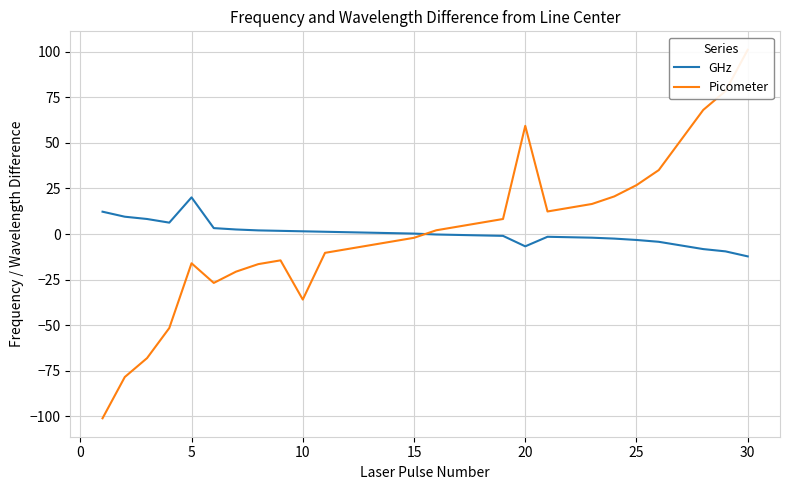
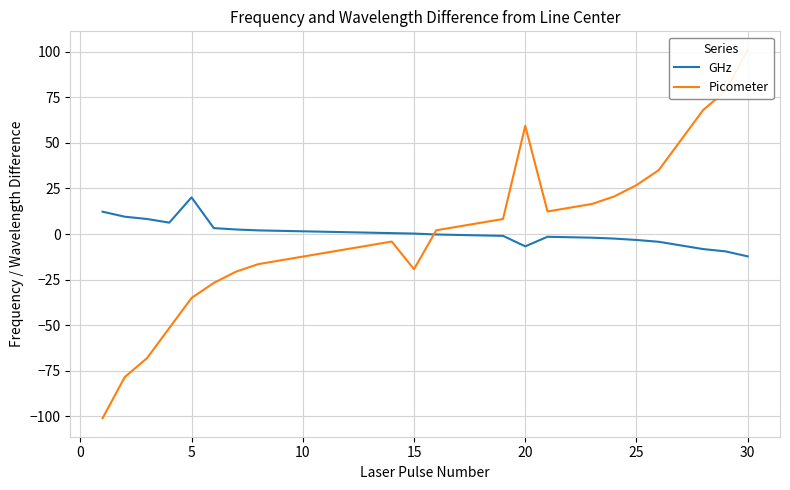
Picometer, 5: -16 -> -35
Picometer, 10: -36 -> -12
Picometer, 15: -2 -> -19
